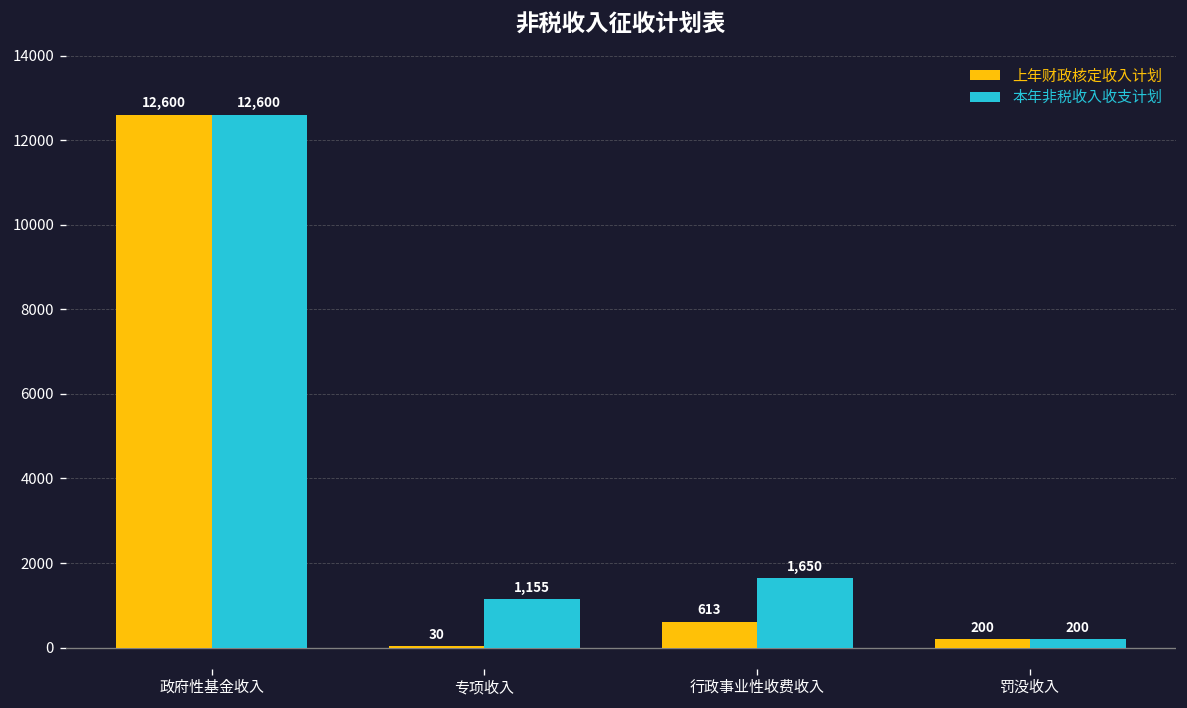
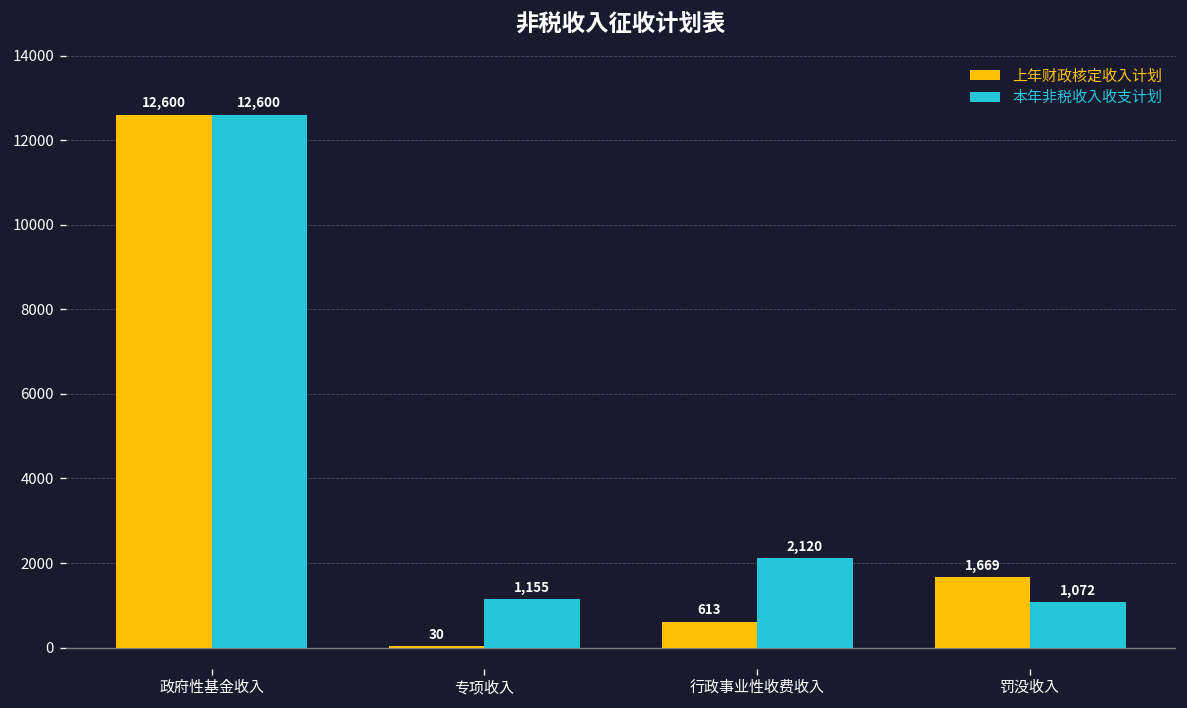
本年非税收入收支计划, 行政事业性收费收入: 1,650 -> 2,120
上年财政核定收入计划, 罚没收入: 200 -> 1,669
本年非税收入收支计划, 罚没收入: 200 -> 1,072
